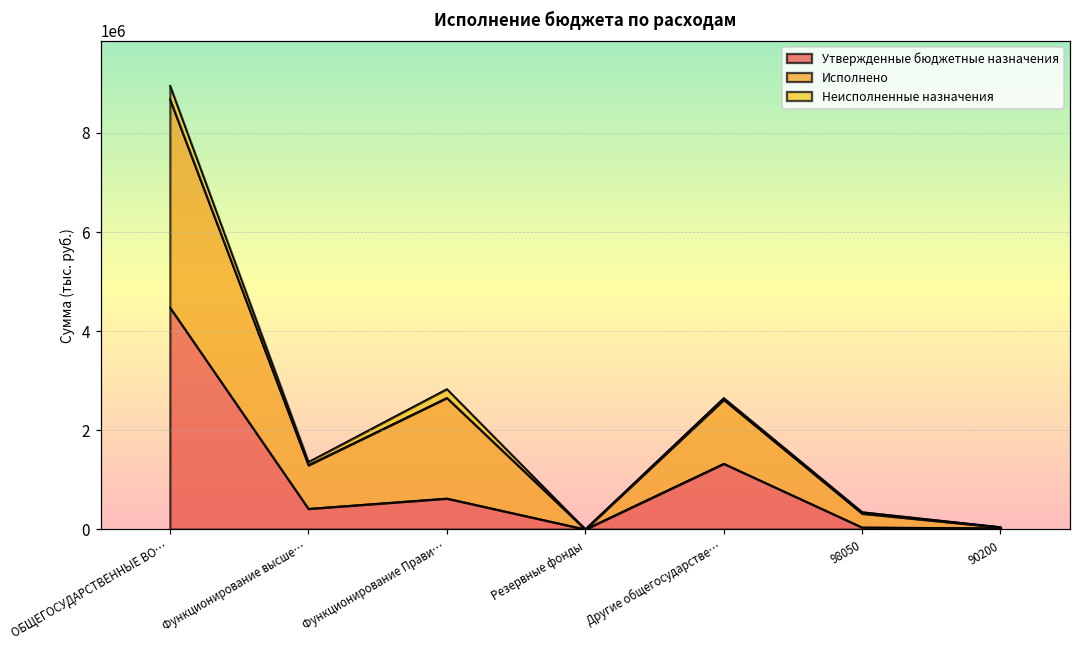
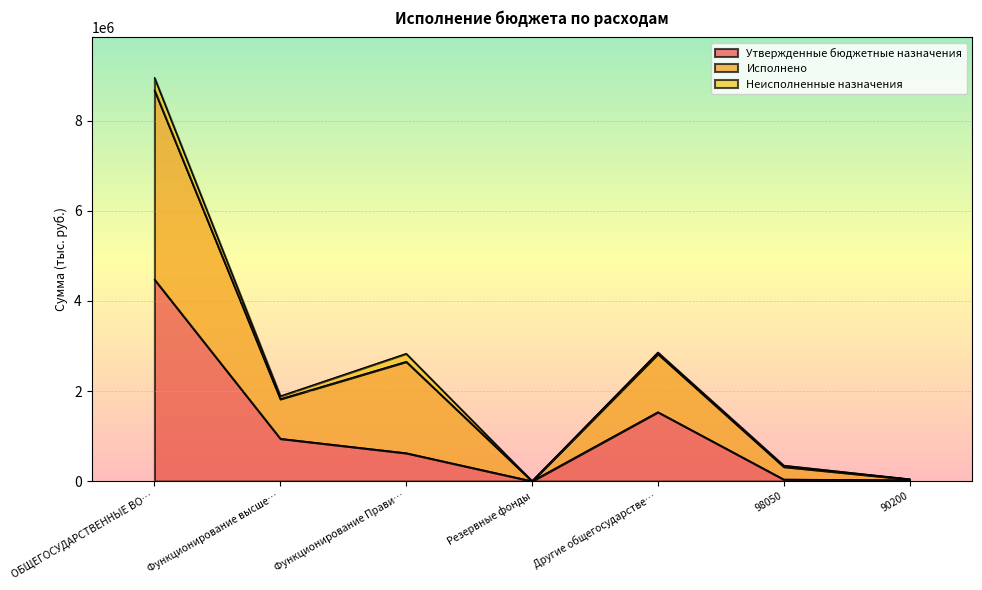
Утвержденные бюджетные назначения, Функционирование высше…: 400000 -> 900000
Утвержденные бюджетные назначения, Другие общегосударстве…: 1300000 -> 1500000
